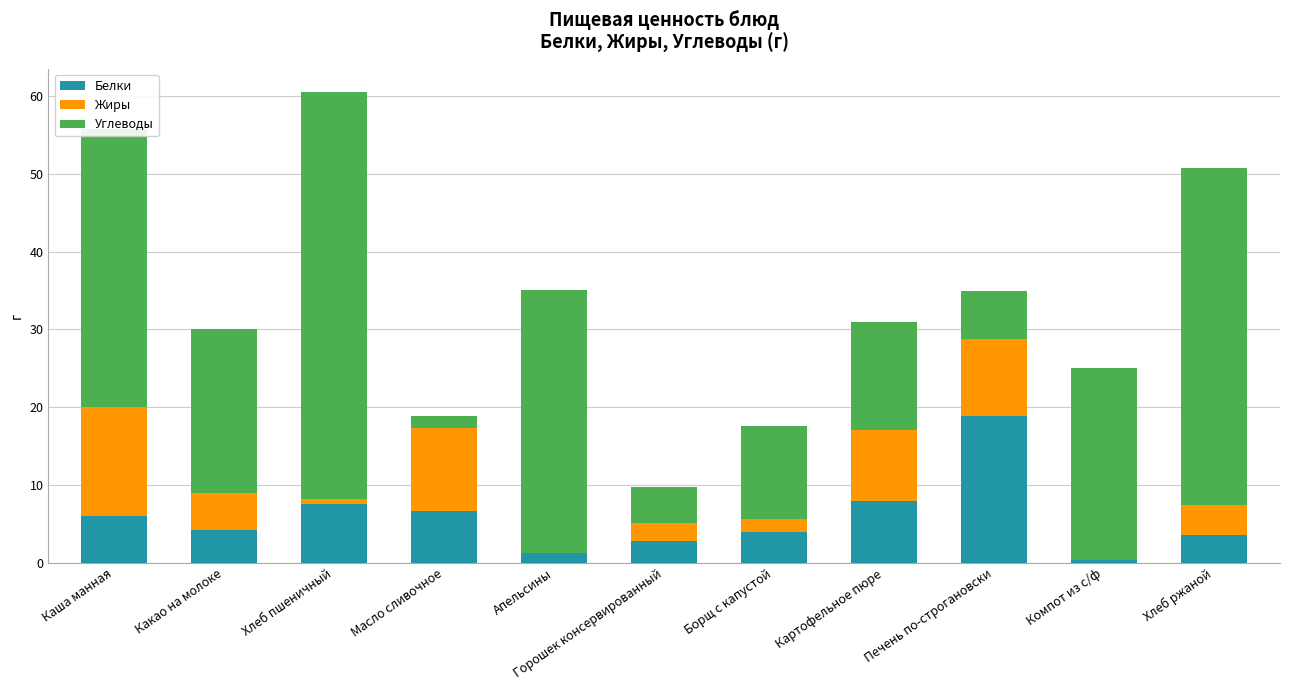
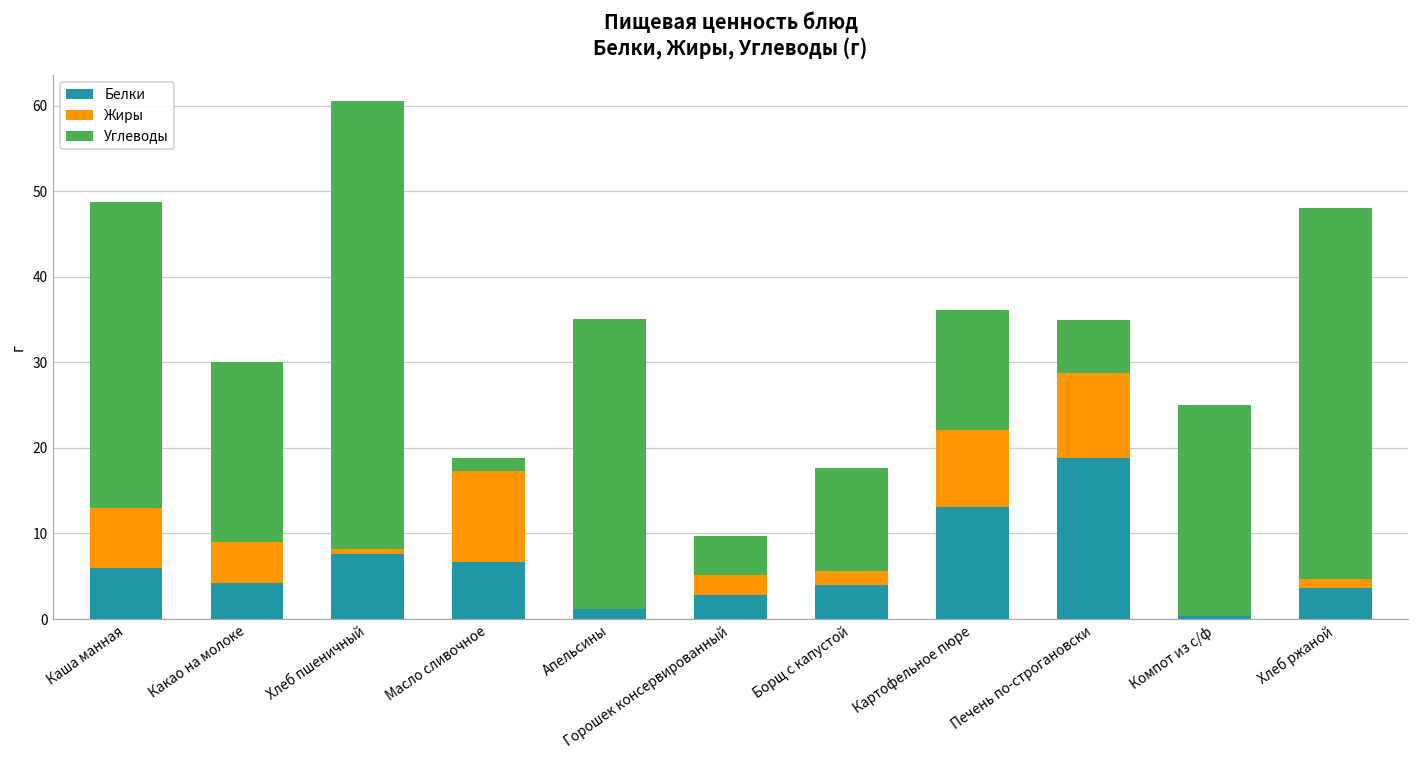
Жиры, Каша манная: 14 -> 7
Белки, Картофельное пюре: 8 -> 13
Жиры, Хлеб ржаной: 4 -> 1
